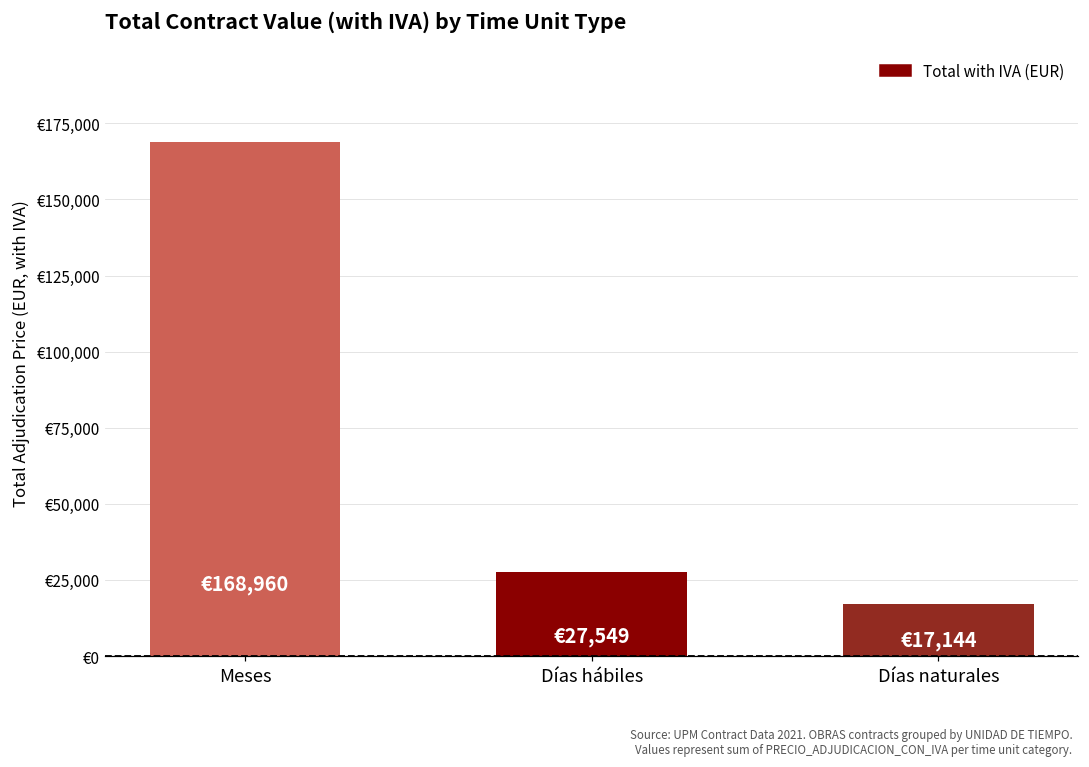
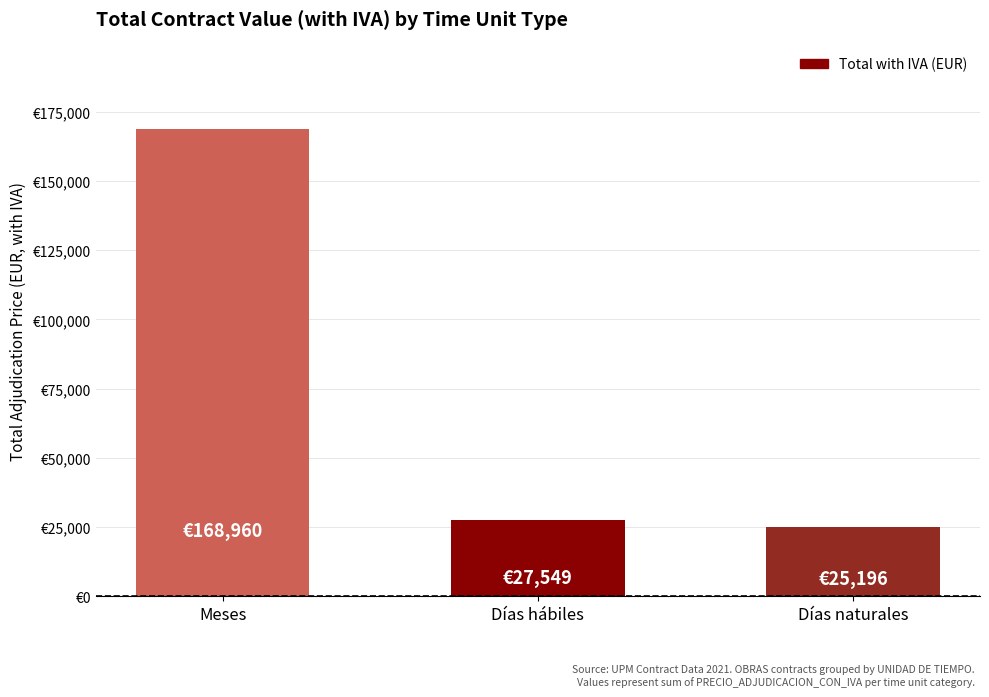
Días naturales: €17,144 -> €25,196
